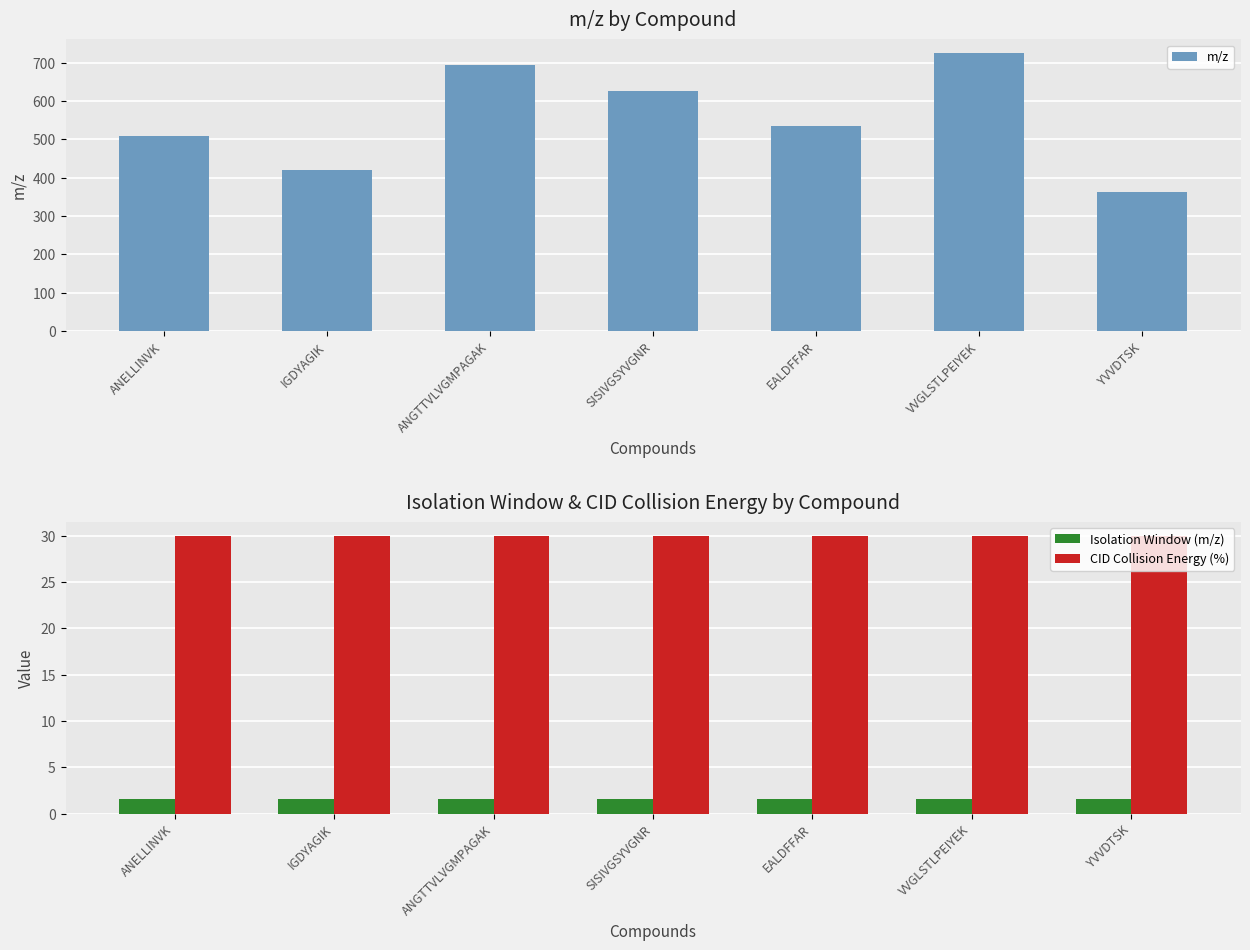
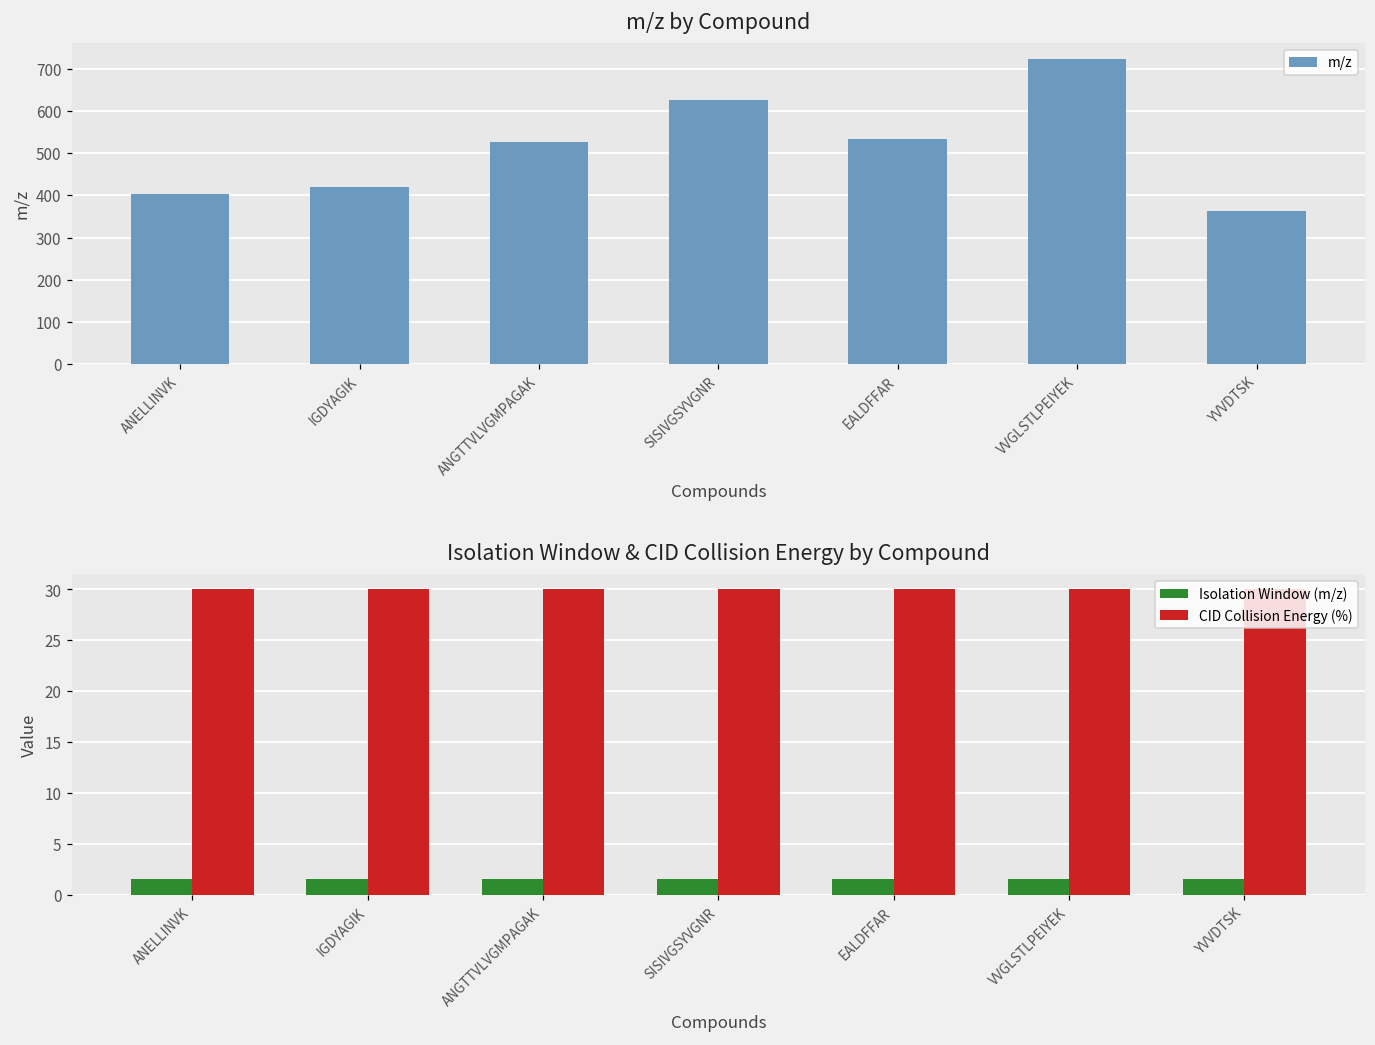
m/z by Compound, ANELLINVK: 510 -> 400
m/z by Compound, ANGTTVLVGMPAGAK: 690 -> 530
